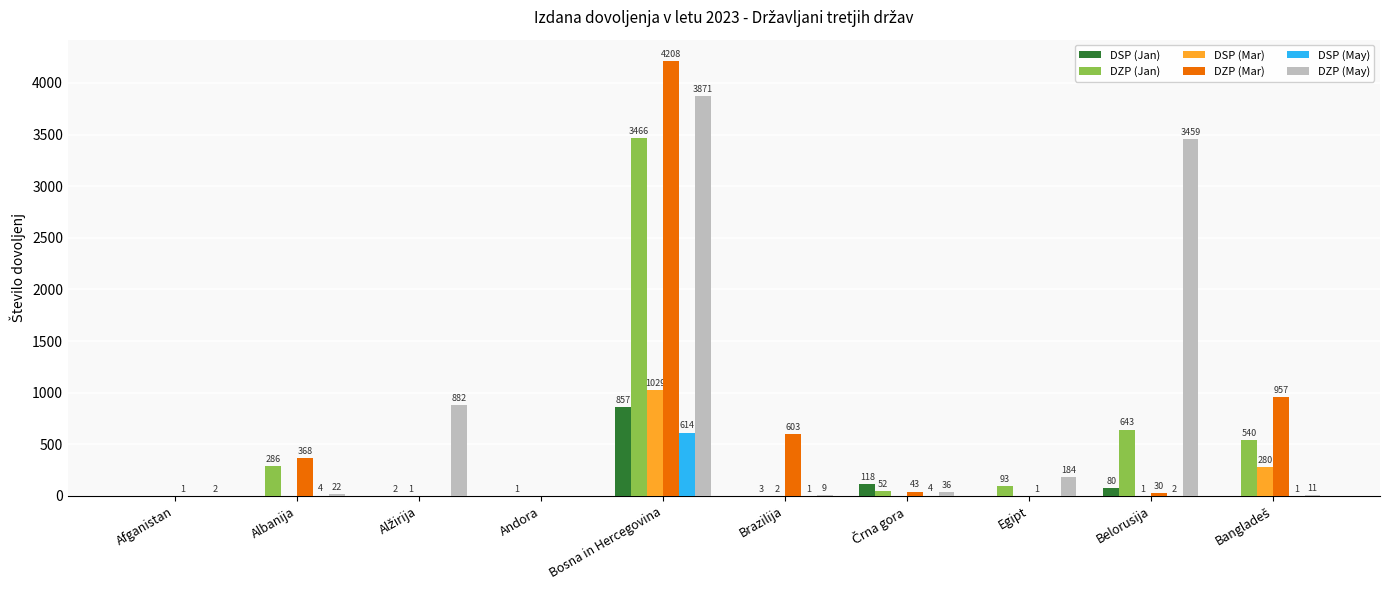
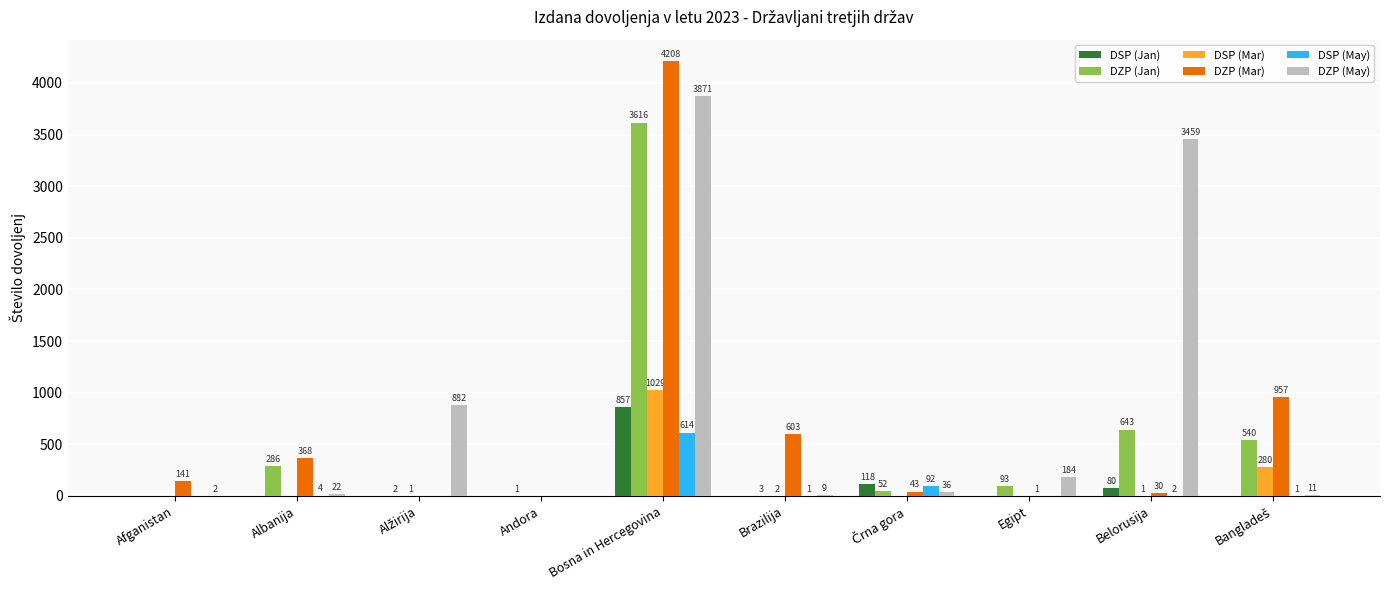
DZP (Mar), Afganistan: 1 -> 141
DZP (Jan), Bosna in Hercegovina: 3466 -> 3616
DSP (May), Črna gora: 4 -> 92
